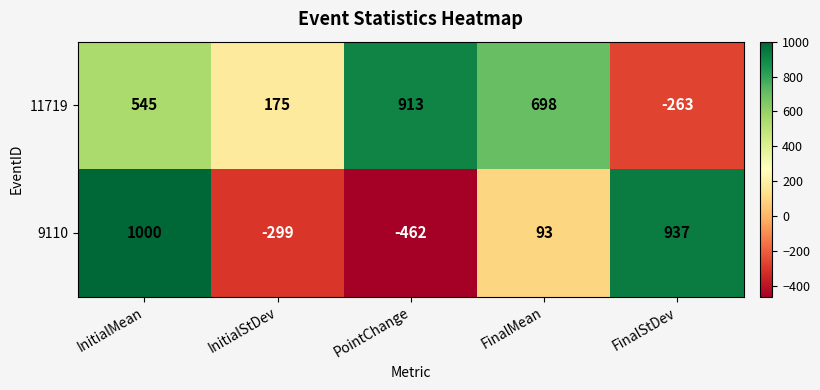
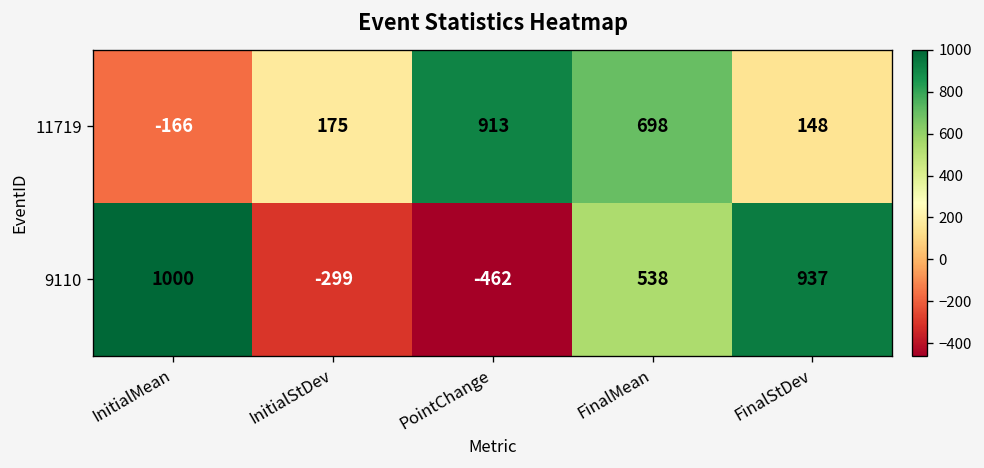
11719, InitialMean: 545 -> -166
11719, FinalStDev: -263 -> 148
9110, FinalMean: 93 -> 538
